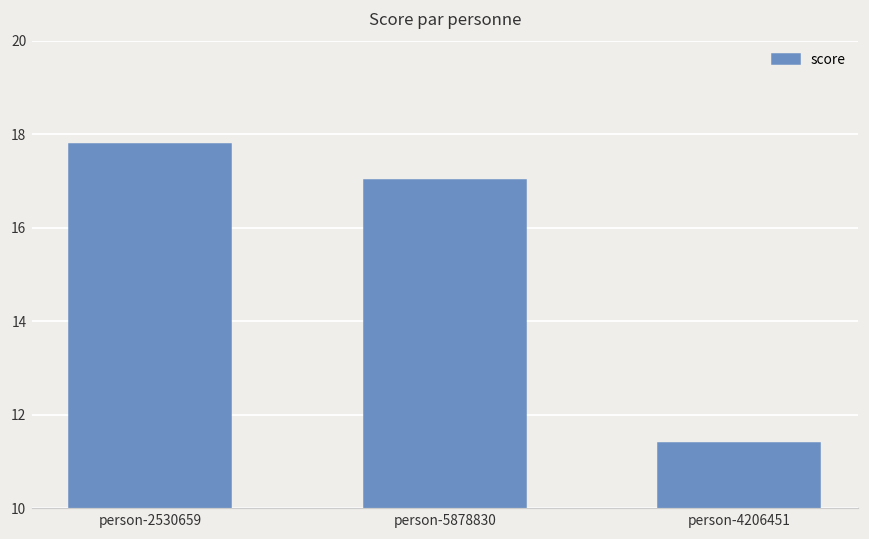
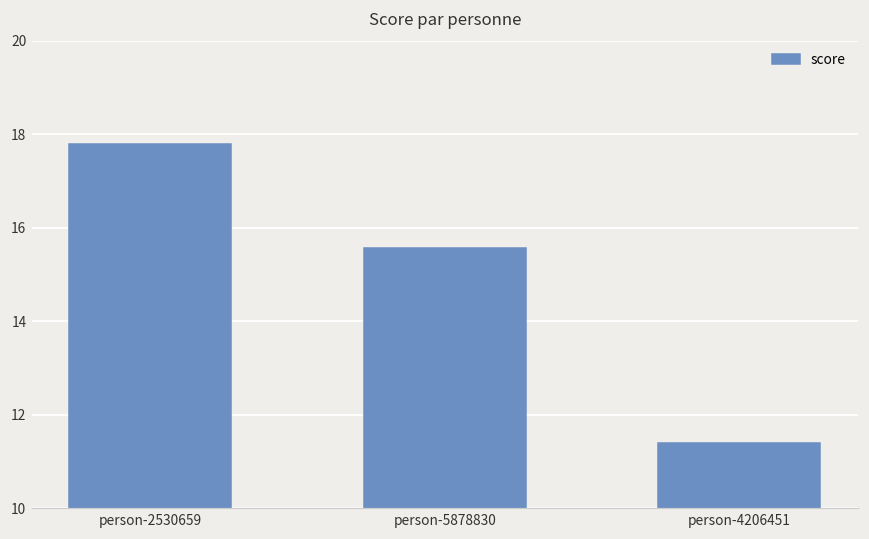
person-5878830: 17.0 -> 15.6
